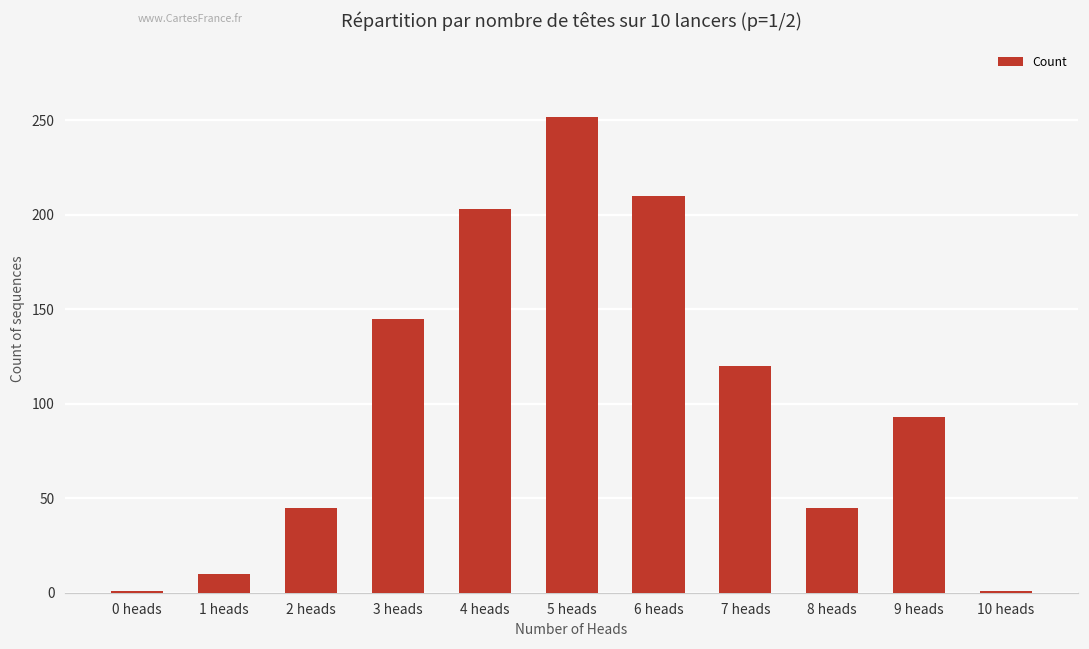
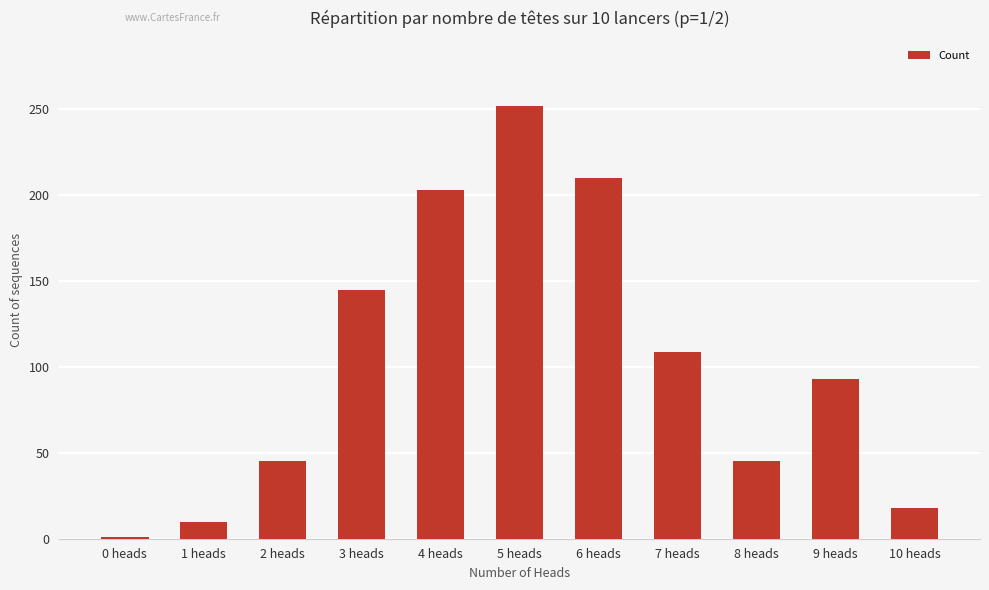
7 heads: 120 -> 109
10 heads: 1 -> 18
